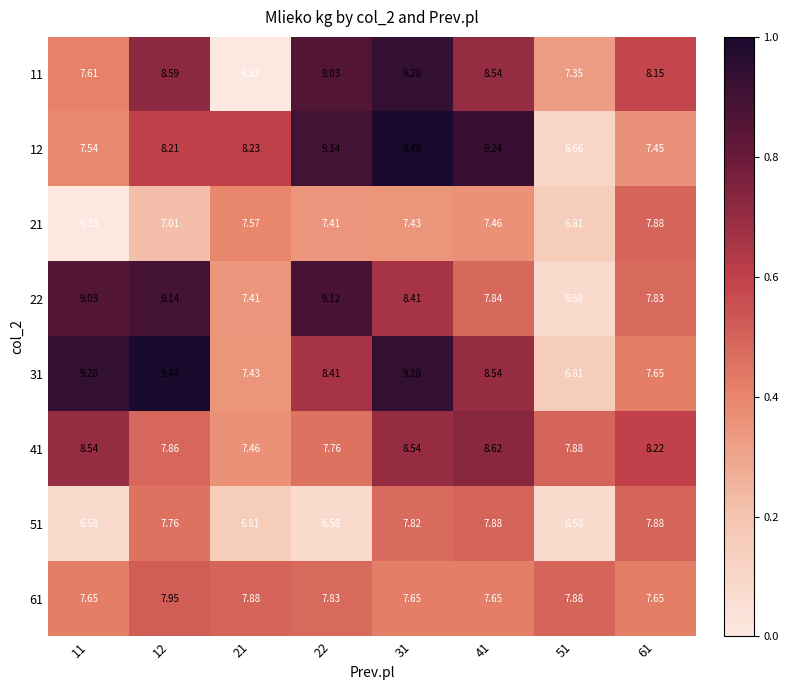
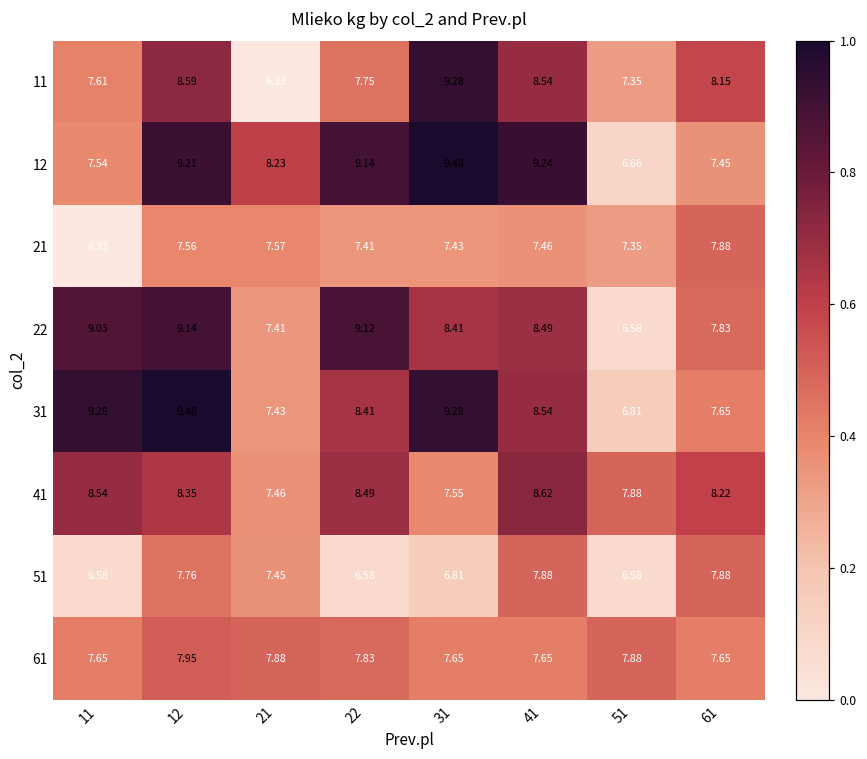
11, 22: 9.03 -> 7.75
12, 12: 8.21 -> 9.21
21, 12: 7.01 -> 7.56
21, 51: 6.81 -> 7.35
22, 41: 7.84 -> 8.49
41, 12: 7.86 -> 8.35
41, 22: 7.76 -> 8.49
41, 31: 8.54 -> 7.55
51, 21: 6.81 -> 7.45
51, 31: 7.82 -> 6.81
